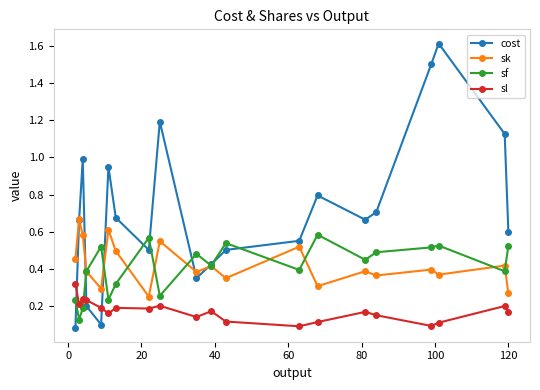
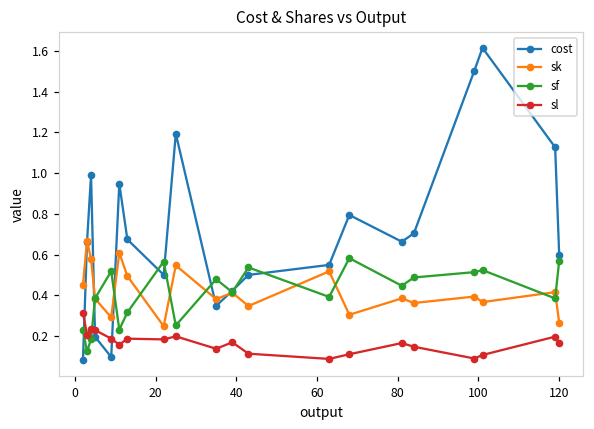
sf, 120: 0.52 -> 0.57
